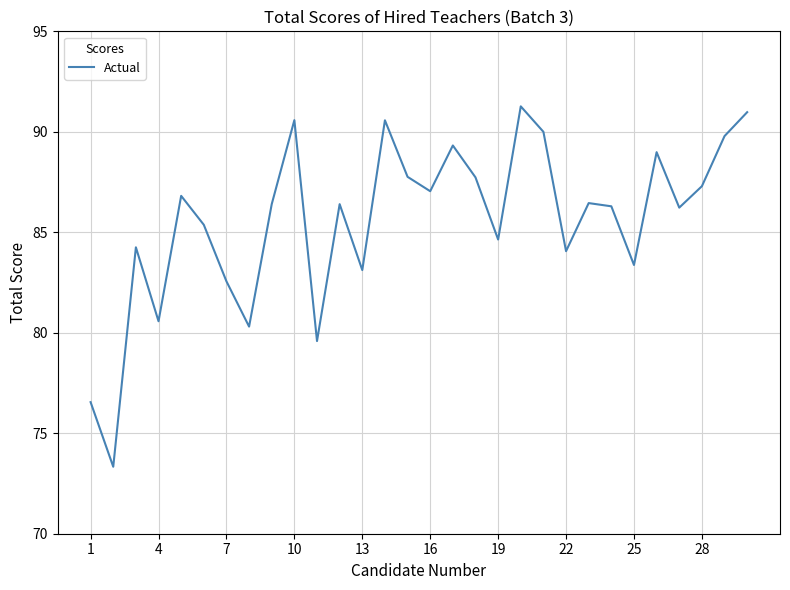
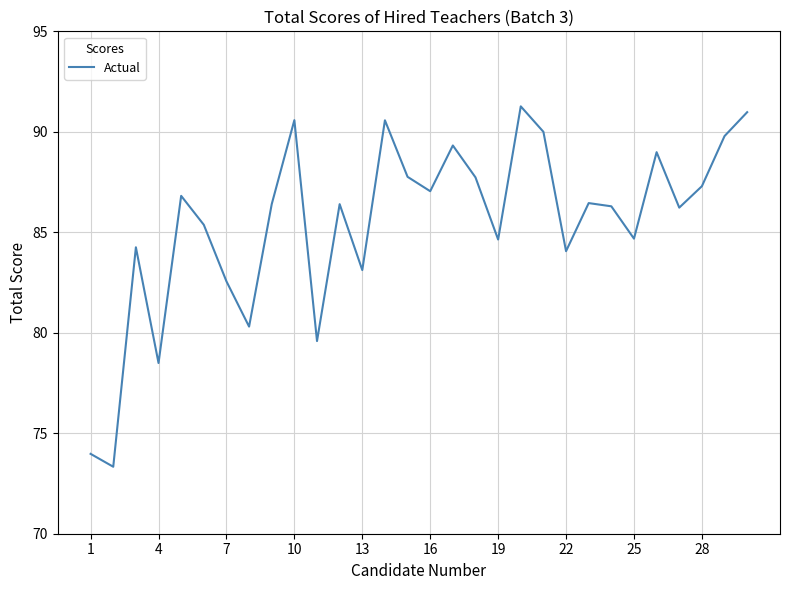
1: 76.5 -> 74.0
4: 80.6 -> 78.5
25: 83.4 -> 84.7
